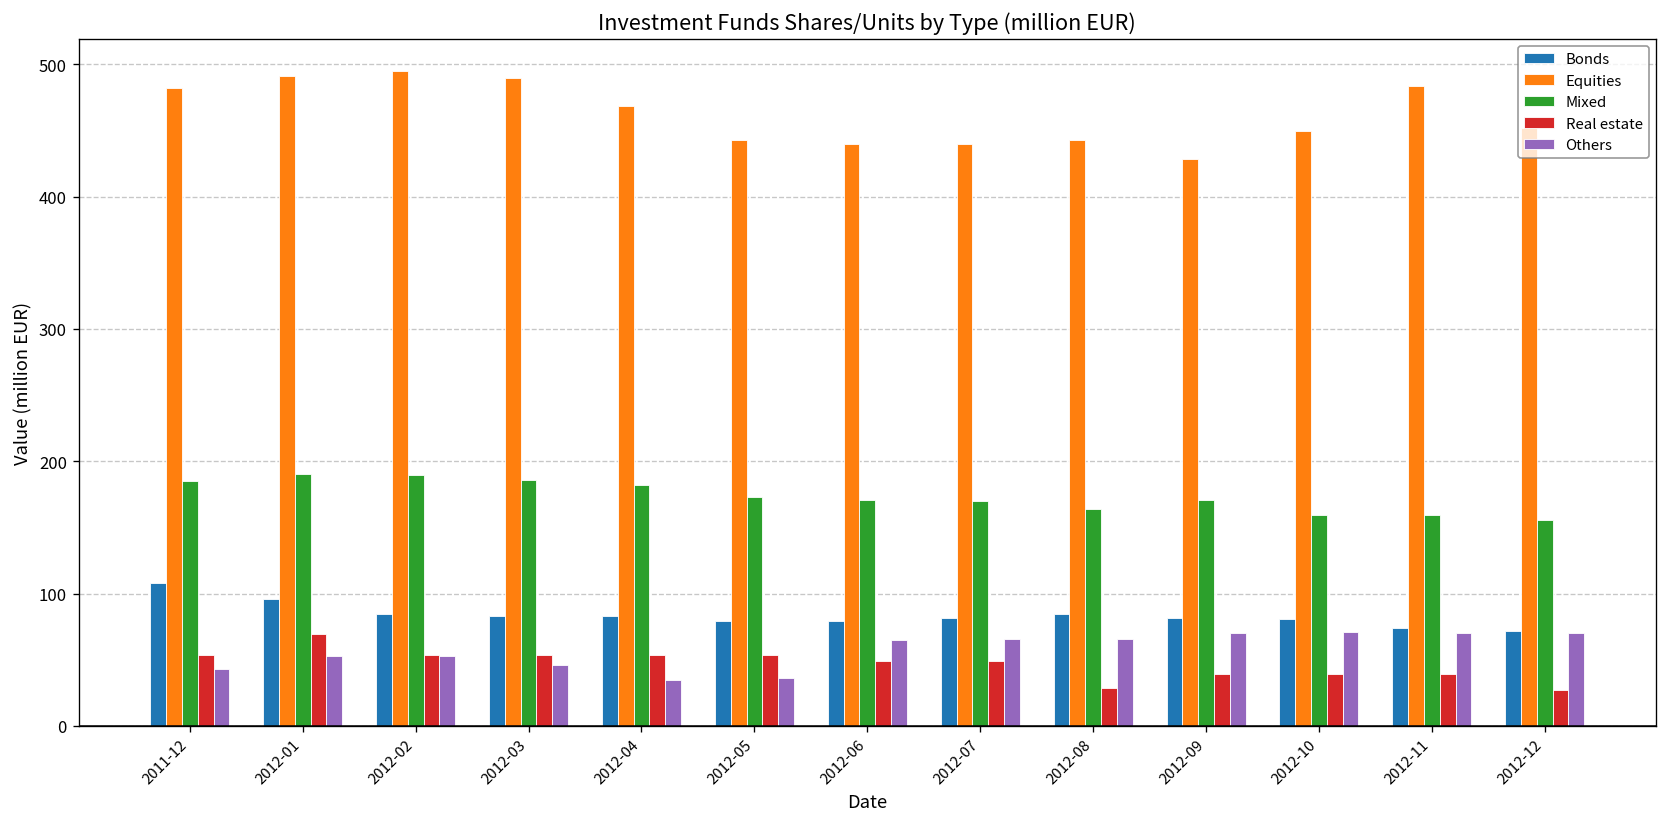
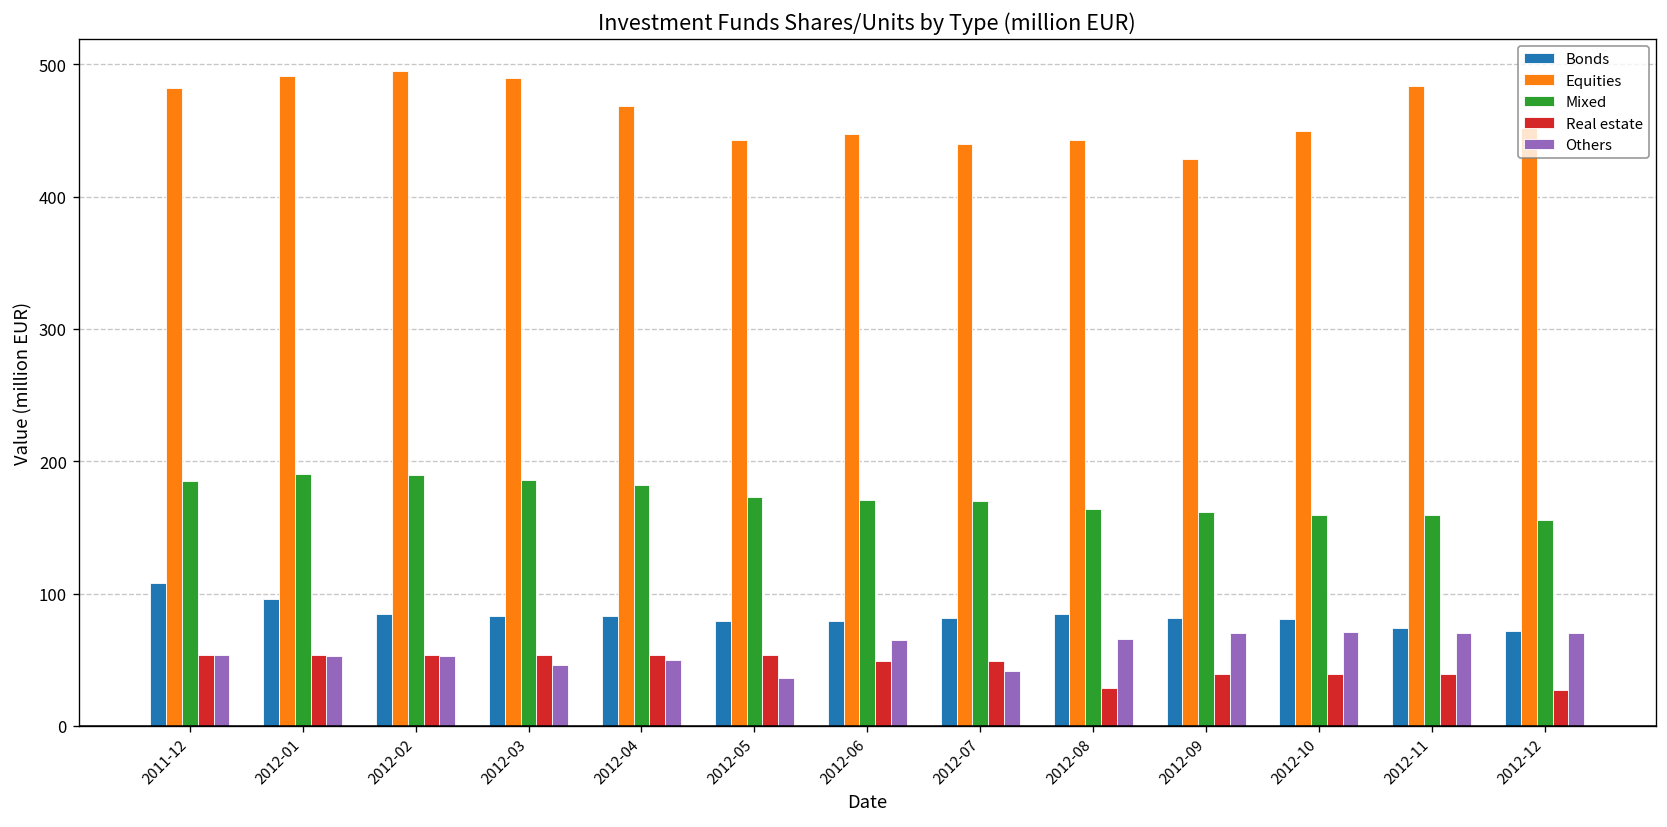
Others, 2011-12: 43 -> 53
Real estate, 2012-01: 69 -> 53
Others, 2012-04: 35 -> 50
Equities, 2012-06: 440 -> 447
Others, 2012-07: 65 -> 41
Mixed, 2012-09: 171 -> 161
